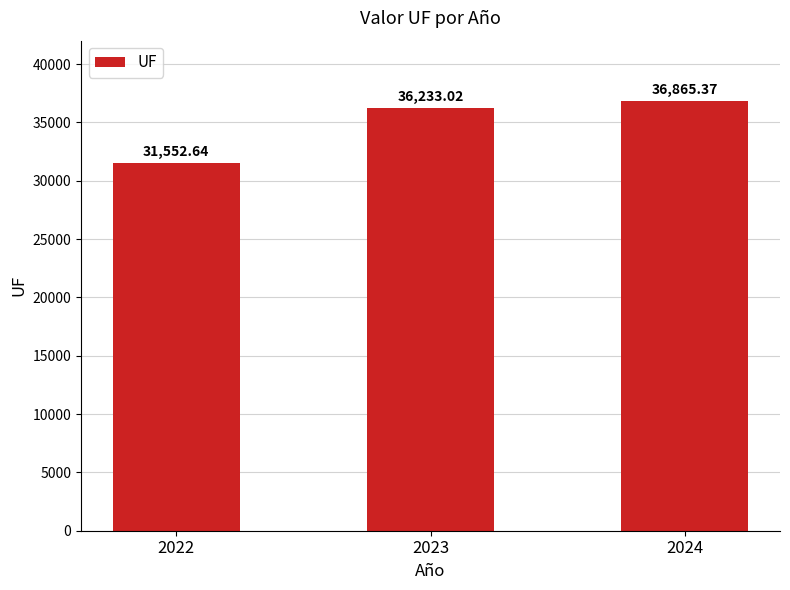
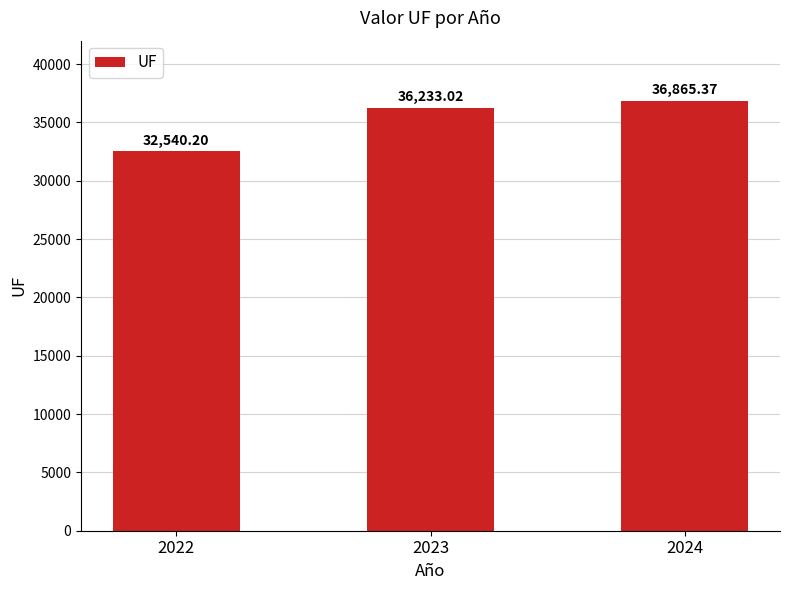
2022: 31,552.64 -> 32,540.20
